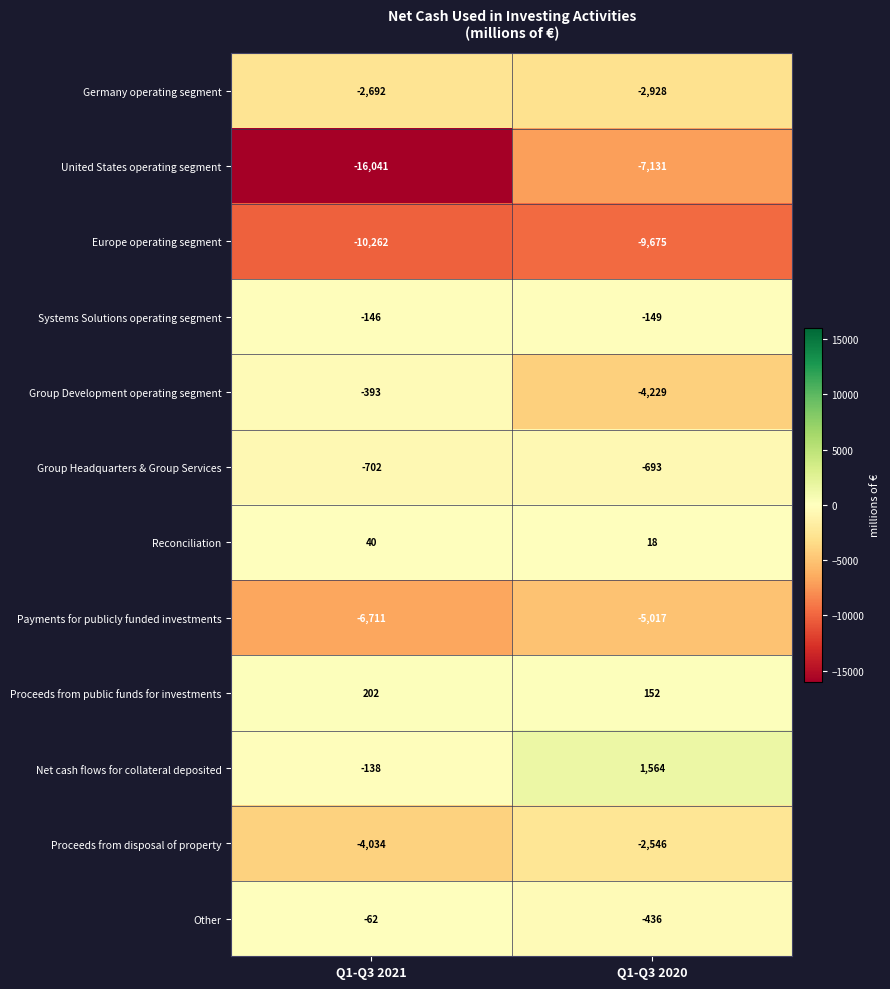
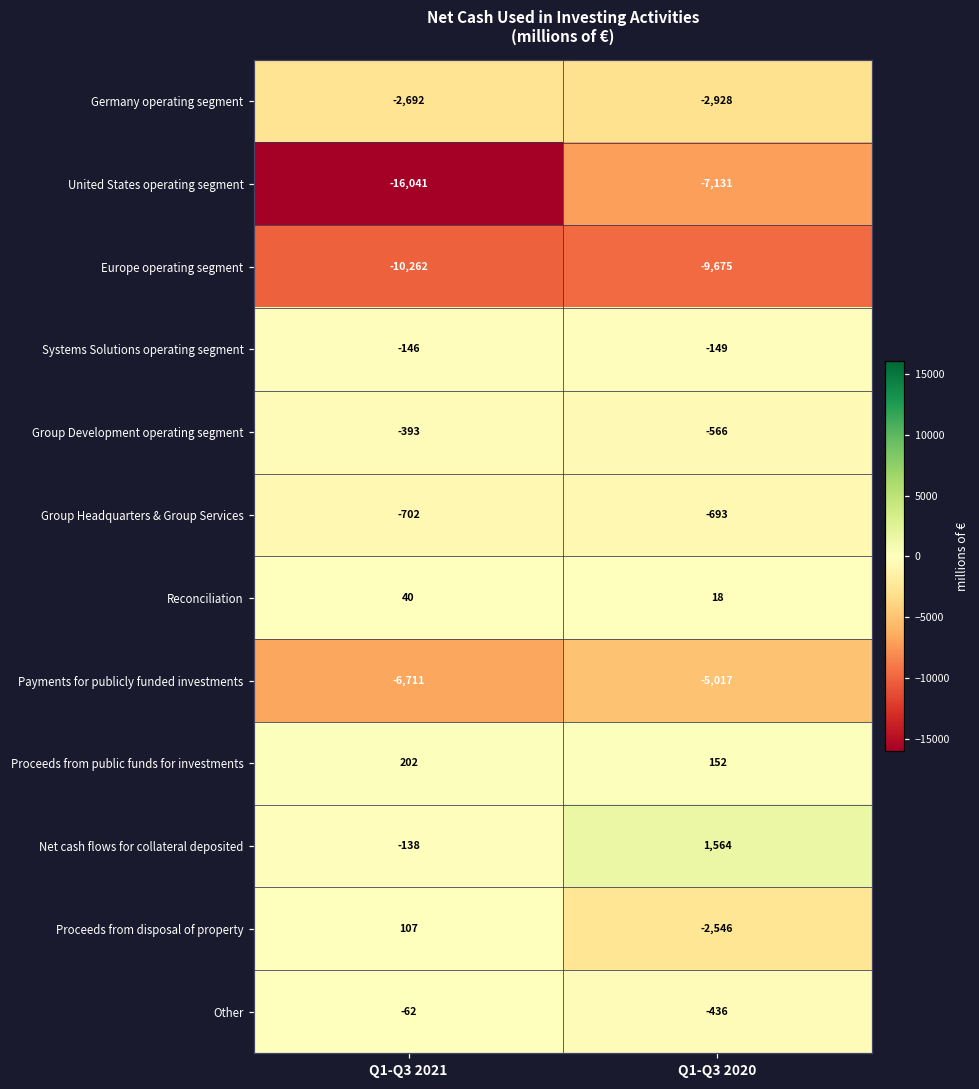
Group Development operating segment, Q1-Q3 2020: -4,229 -> -566
Proceeds from disposal of property, Q1-Q3 2021: -4,034 -> 107
